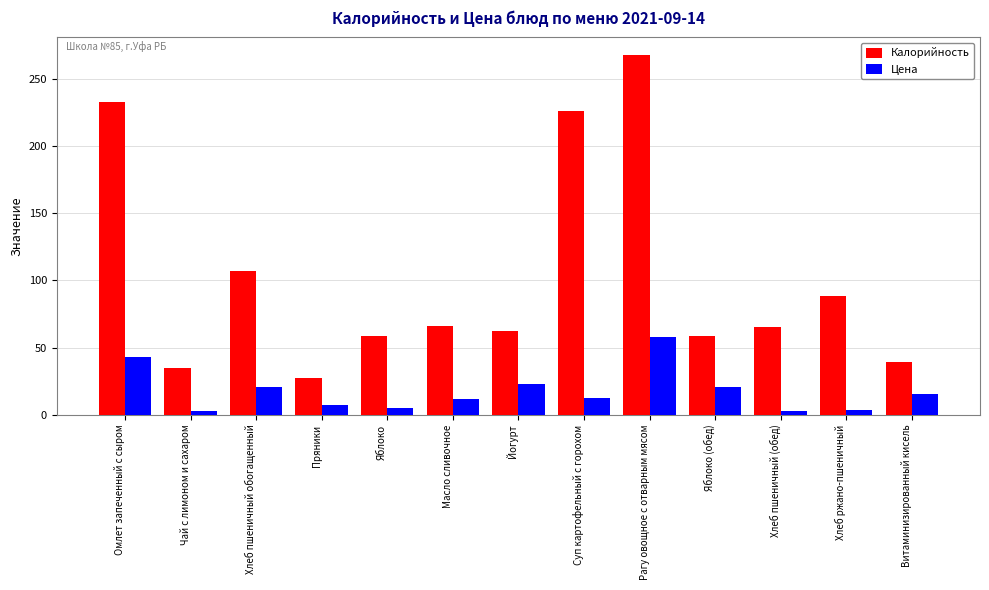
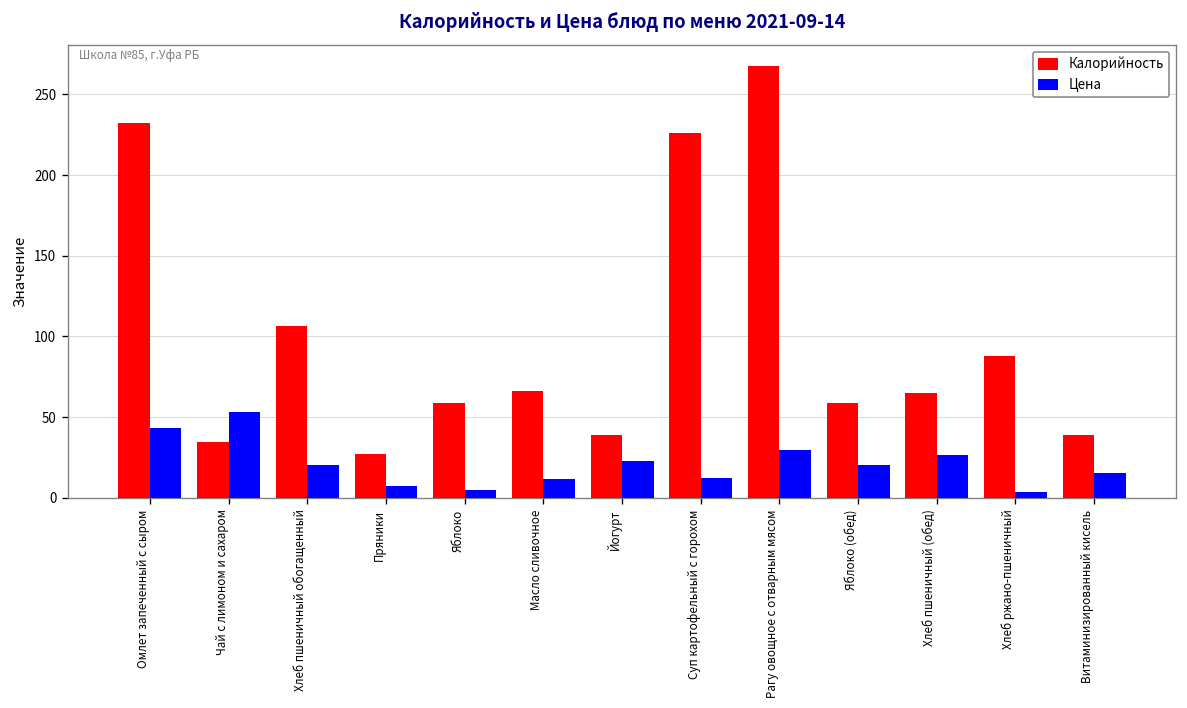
Цена, Чай с лимоном и сахаром: 3 -> 53
Калорийность, Йогурт: 62 -> 39
Цена, Рагу овощное с отварным мясом: 58 -> 30
Цена, Хлеб пшеничный (обед): 3 -> 27
